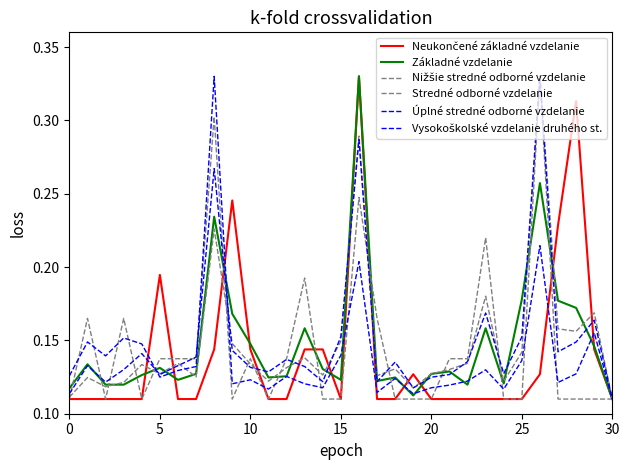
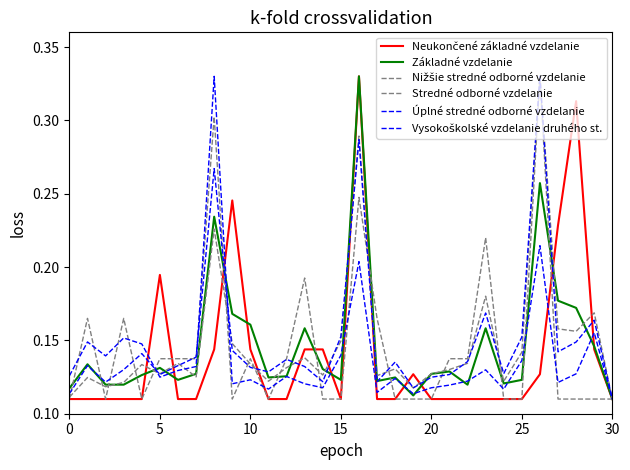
Základné vzdelanie, 10: 0.148 -> 0.161
Základné vzdelanie, 25: 0.178 -> 0.123
